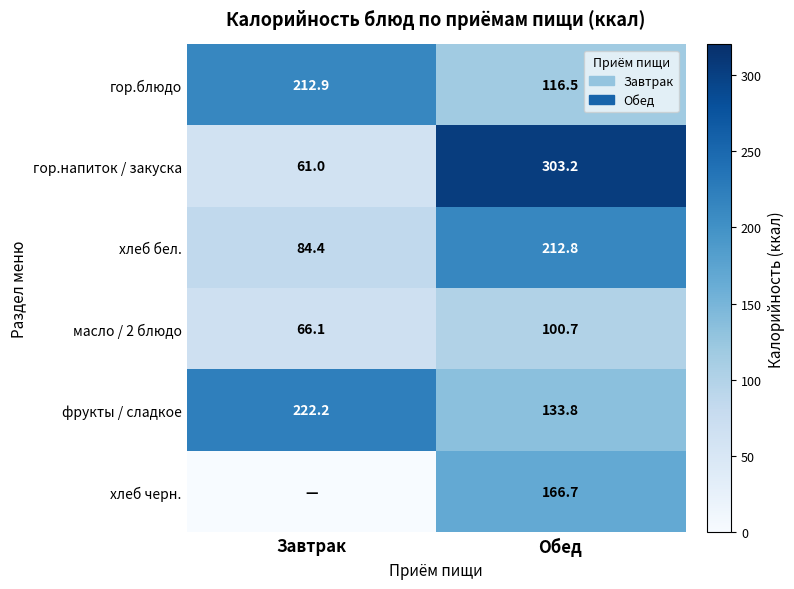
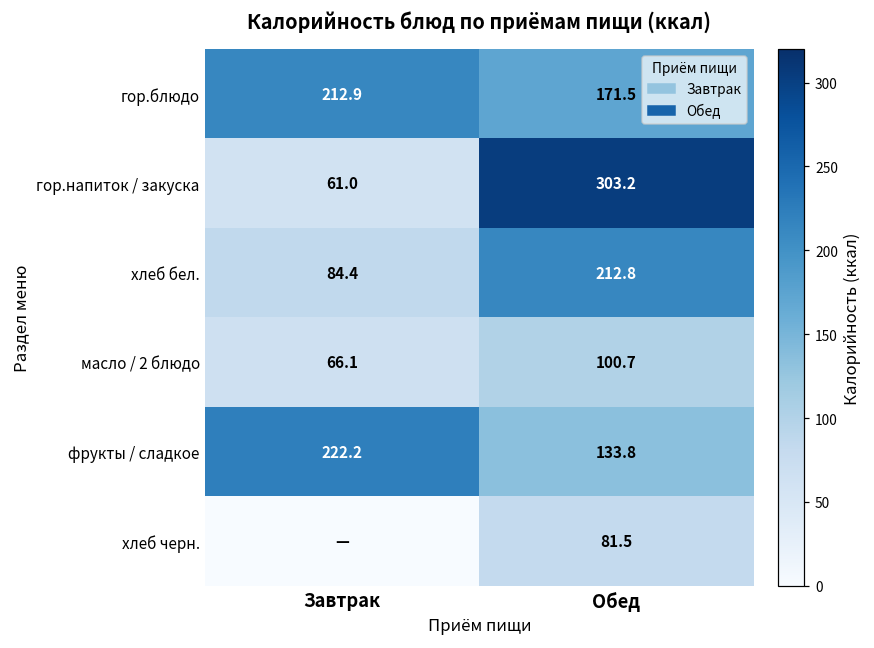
гор.блюдо, Обед: 116.5 -> 171.5
хлеб черн., Обед: 166.7 -> 81.5
